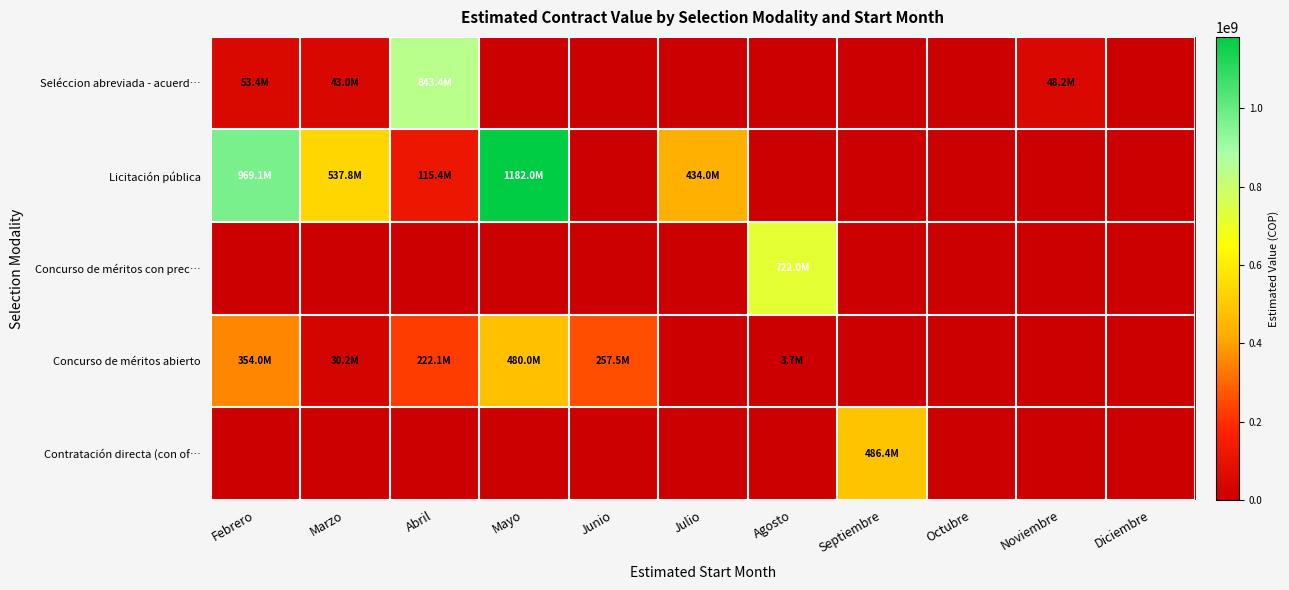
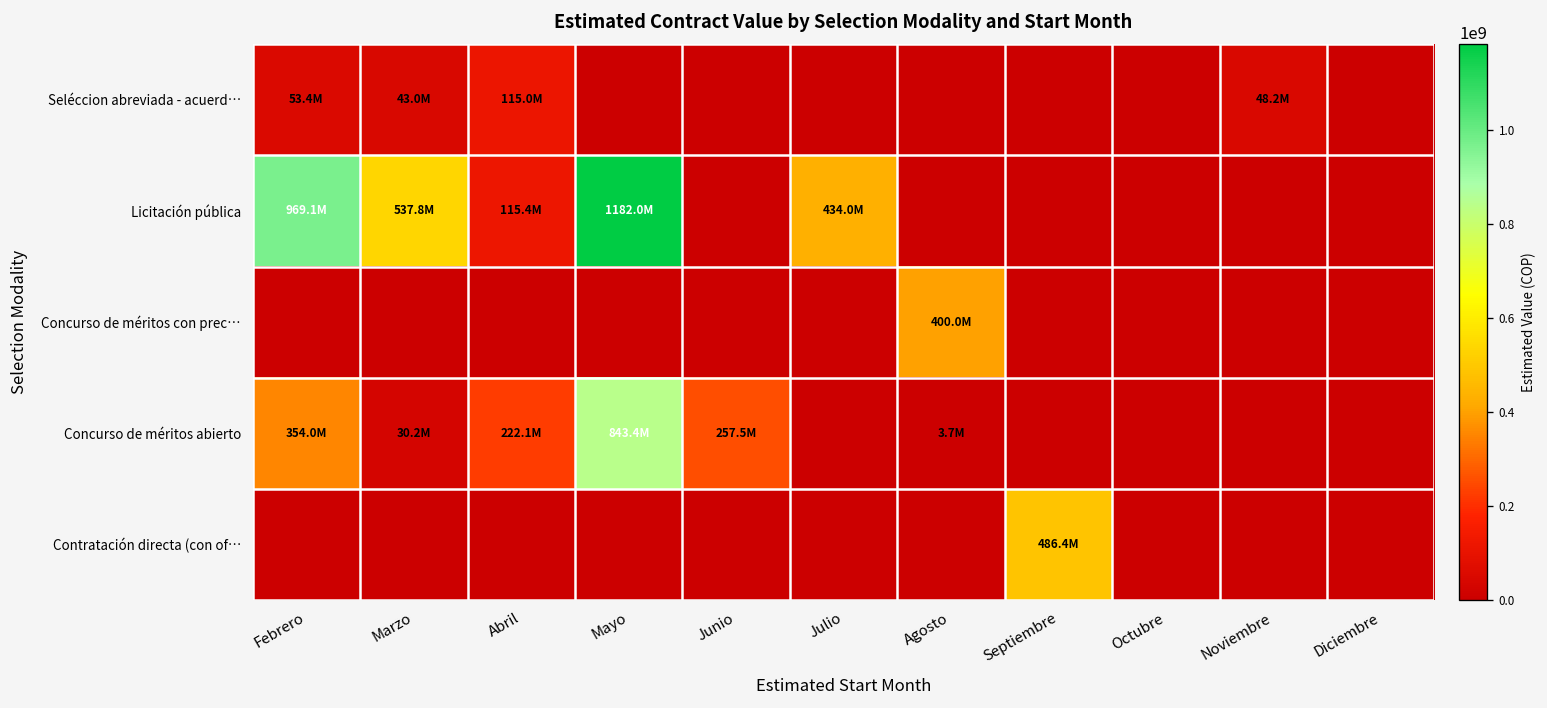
Seléccion abreviada - acuerd…, Abril: 843.4M -> 115.0M
Concurso de méritos con prec…, Agosto: 722.0M -> 400.0M
Concurso de méritos abierto, Mayo: 480.0M -> 843.4M
